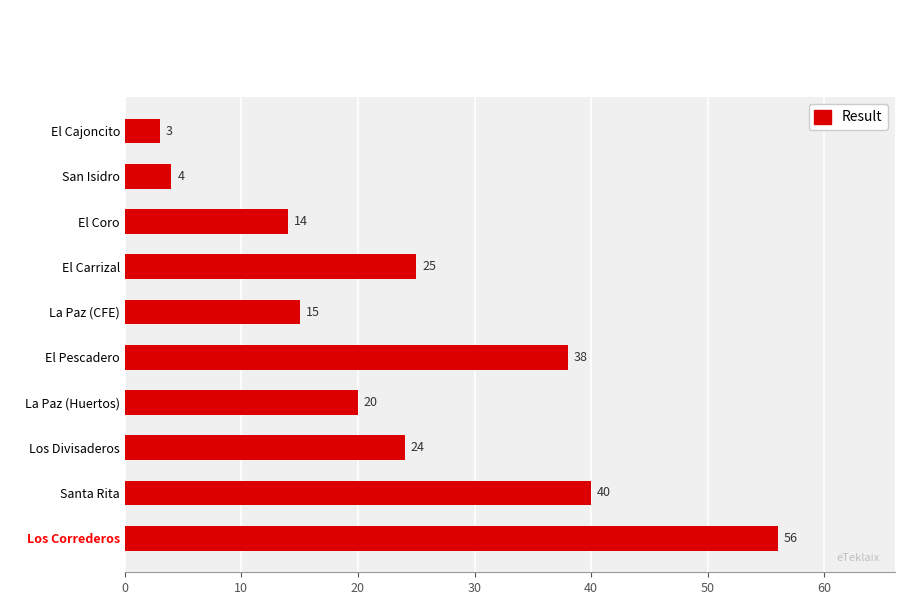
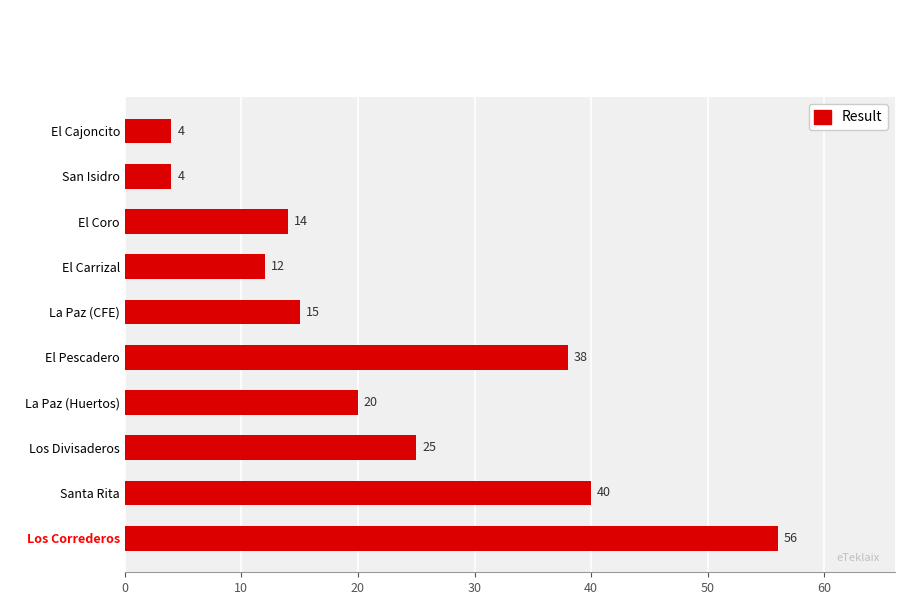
El Cajoncito: 3 -> 4
El Carrizal: 25 -> 12
Los Divisaderos: 24 -> 25
